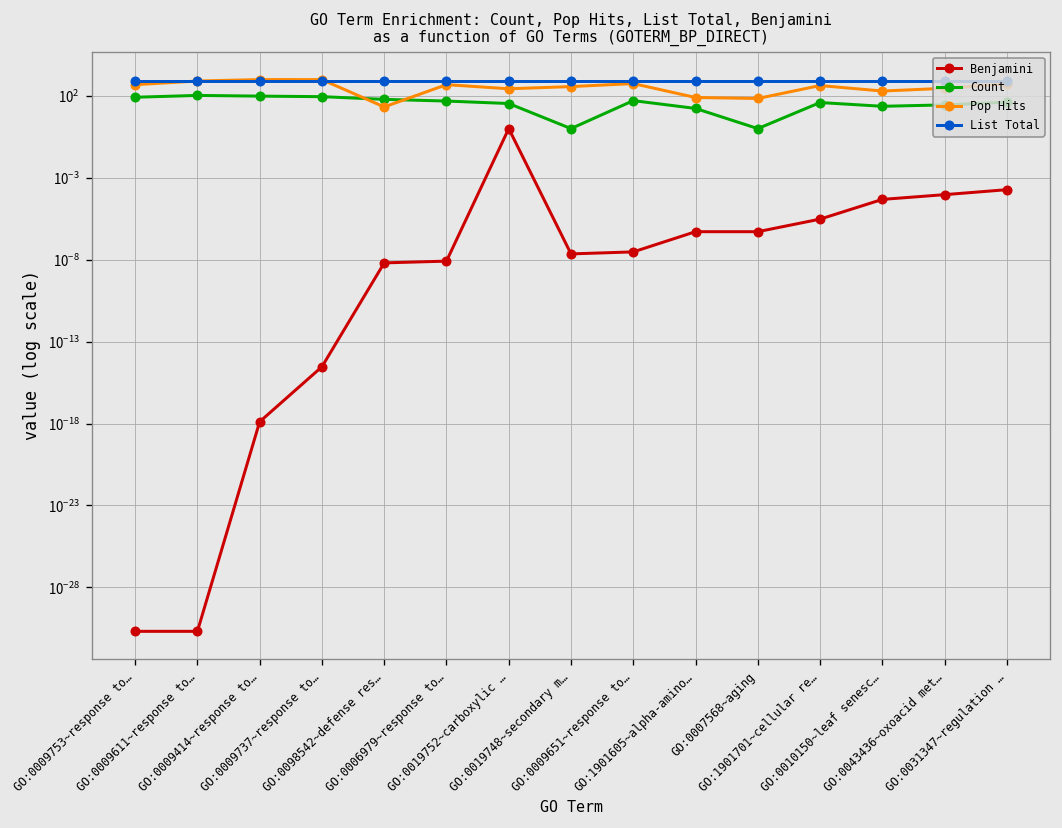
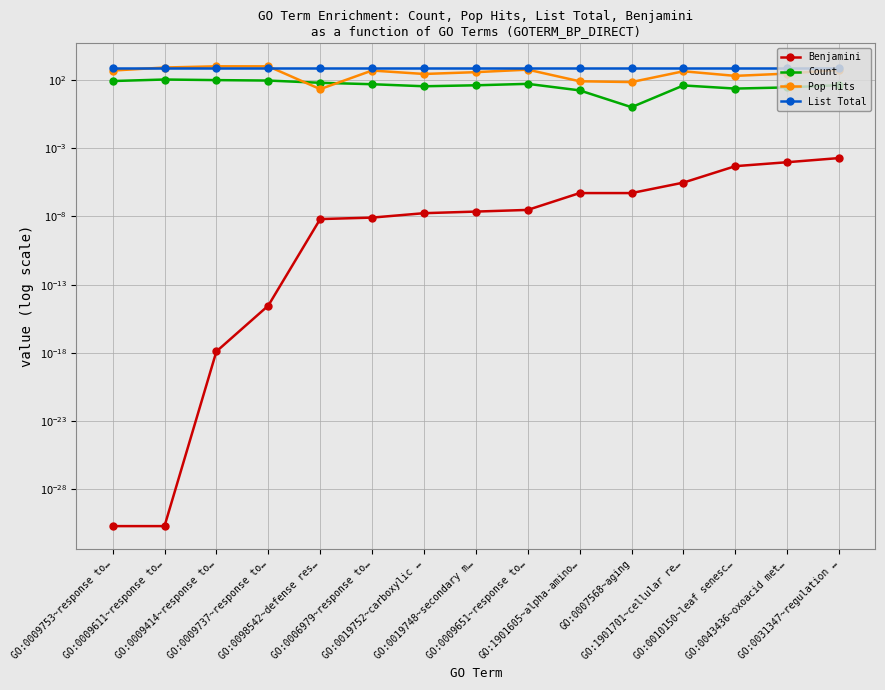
Benjamini, GO:0019752~carboxylic …: 1 -> 0
Count, GO:0019748~secondary m…: 1 -> 40
